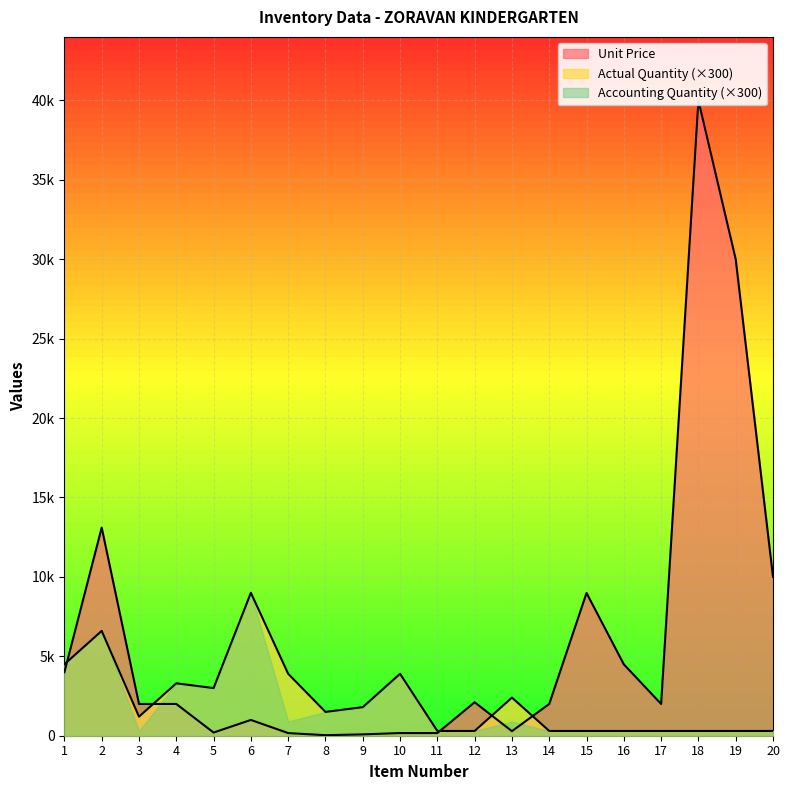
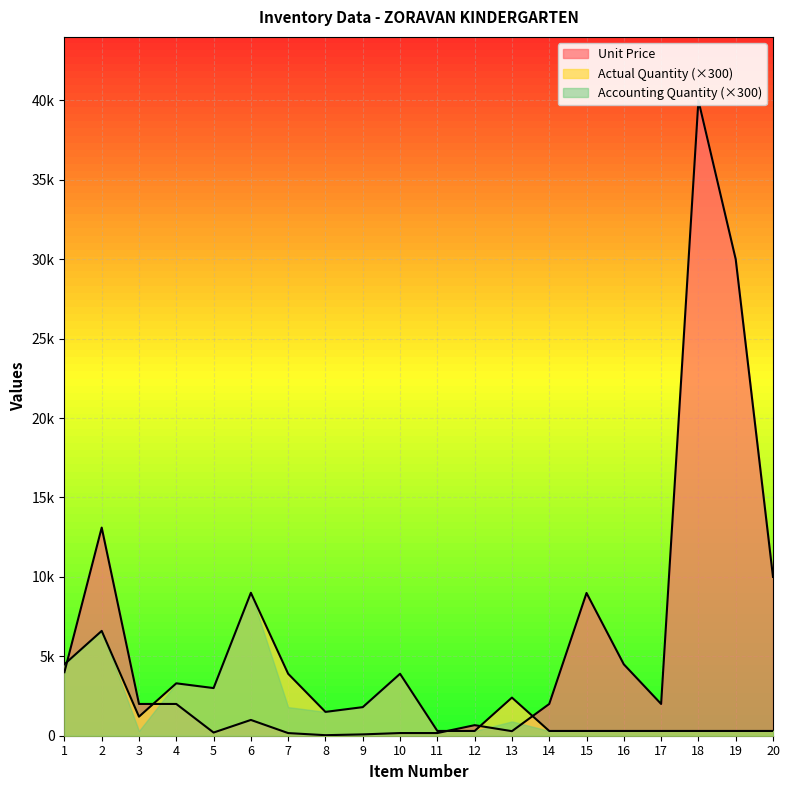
Accounting Quantity (×300), 7: 900 -> 1800
Unit Price, 12: 2100 -> 700
